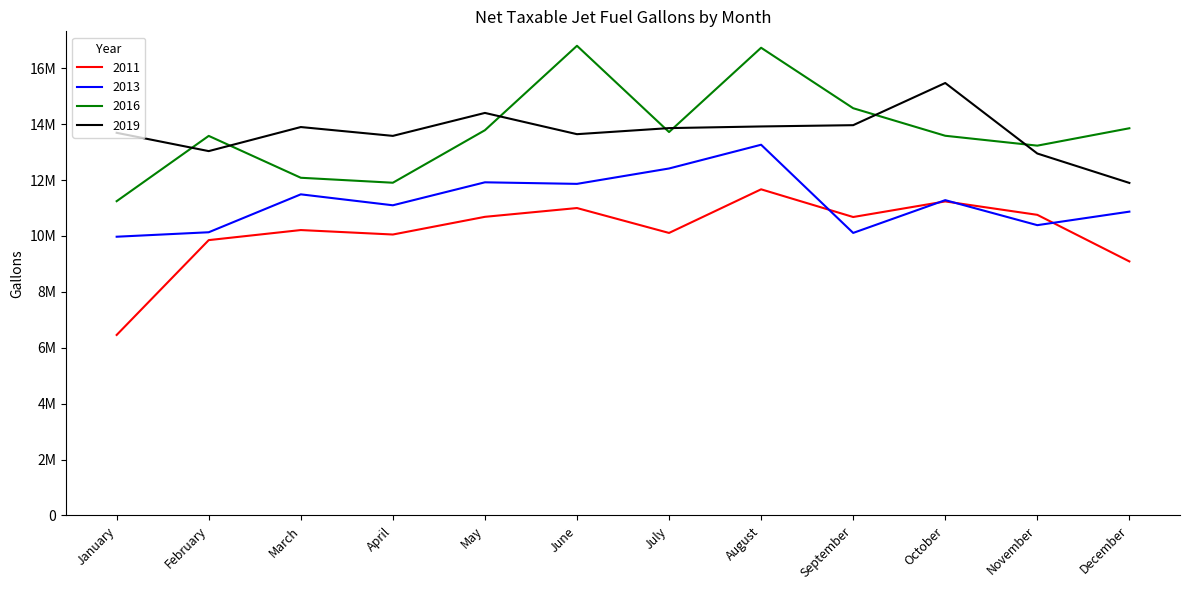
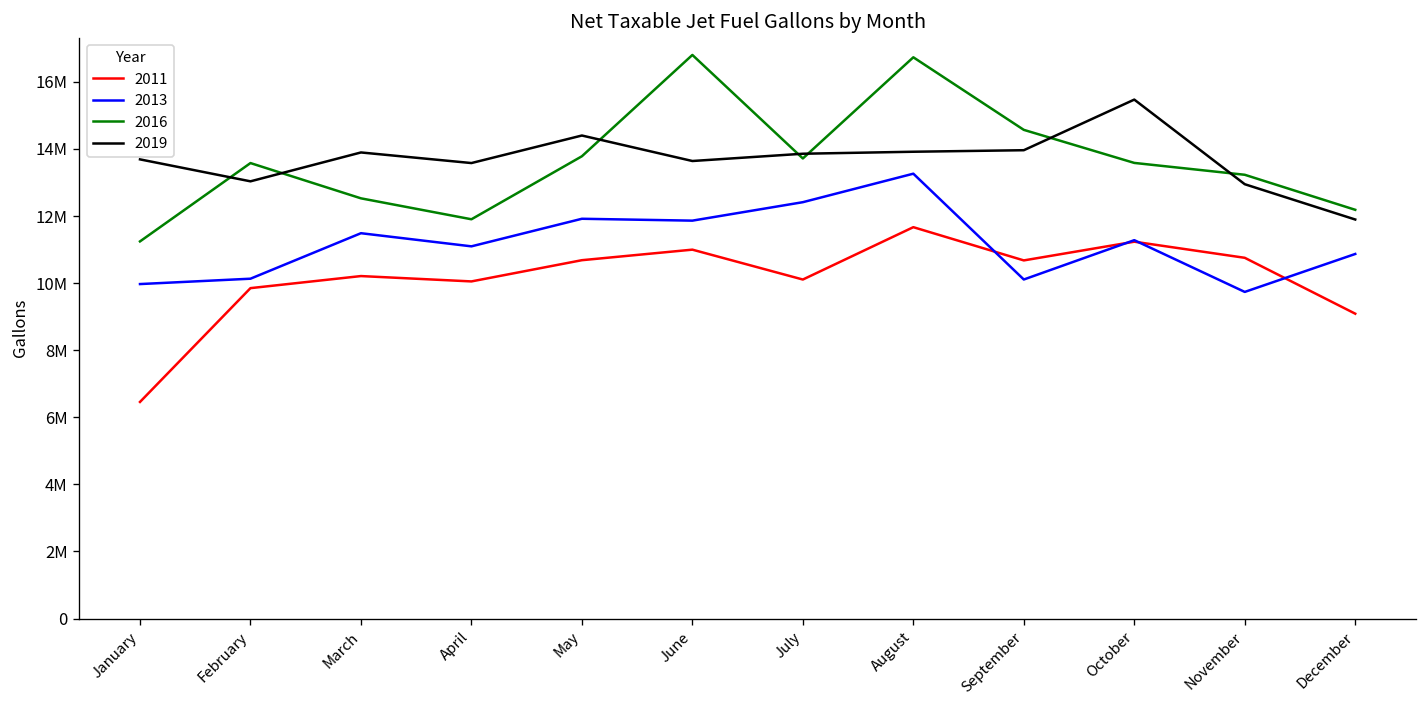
2016, March: 12100000 -> 12500000
2013, November: 10400000 -> 9700000
2016, December: 13900000 -> 12200000
